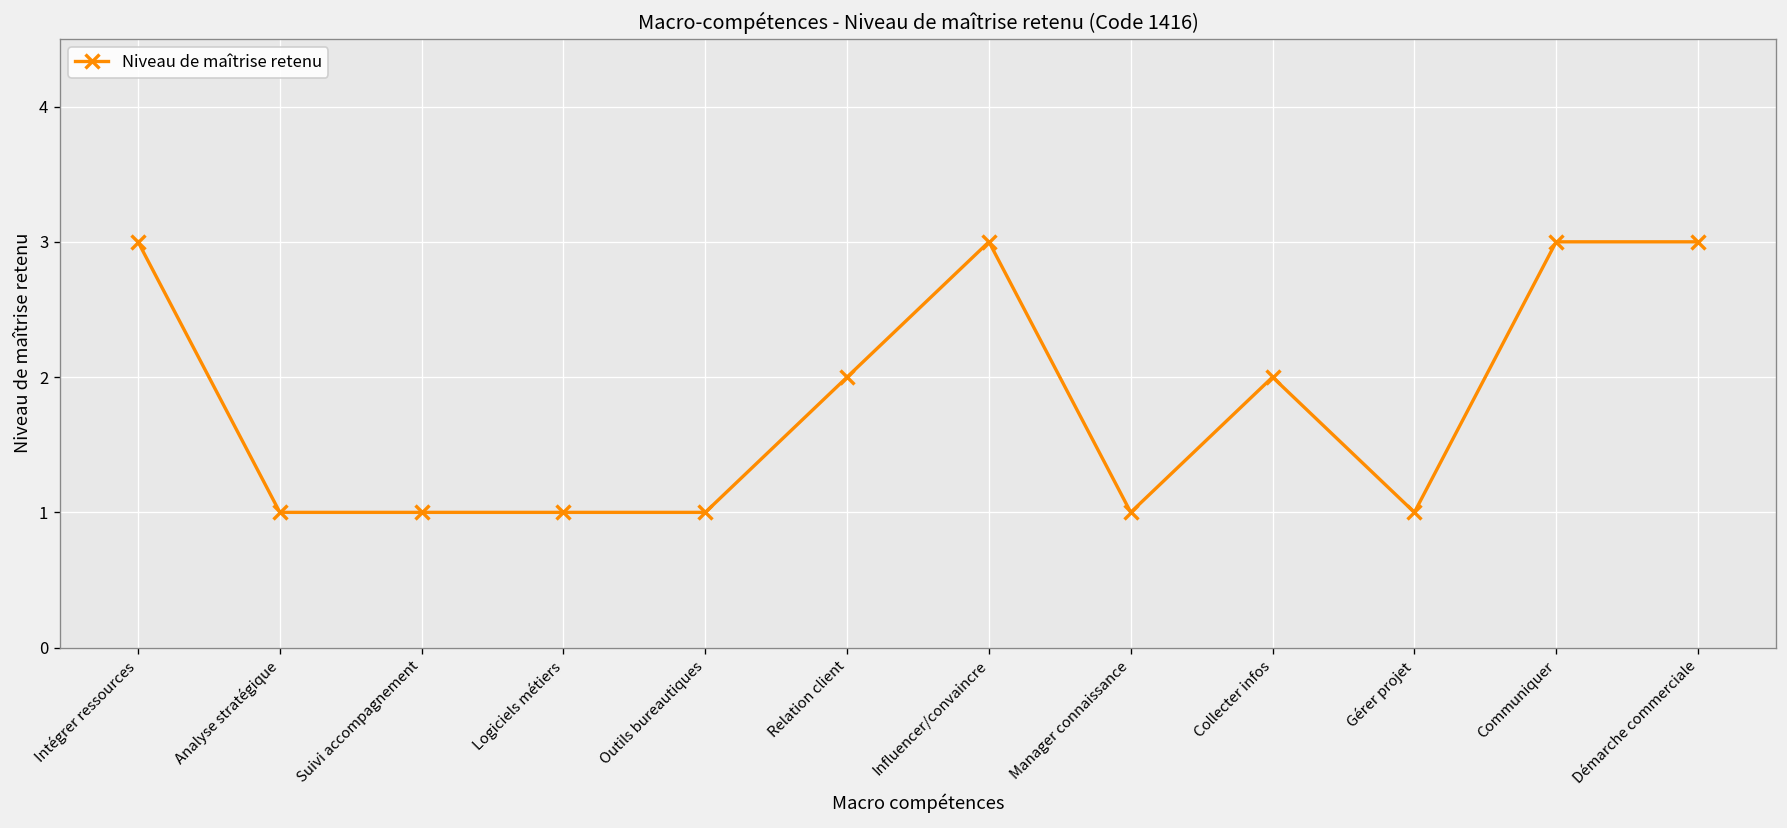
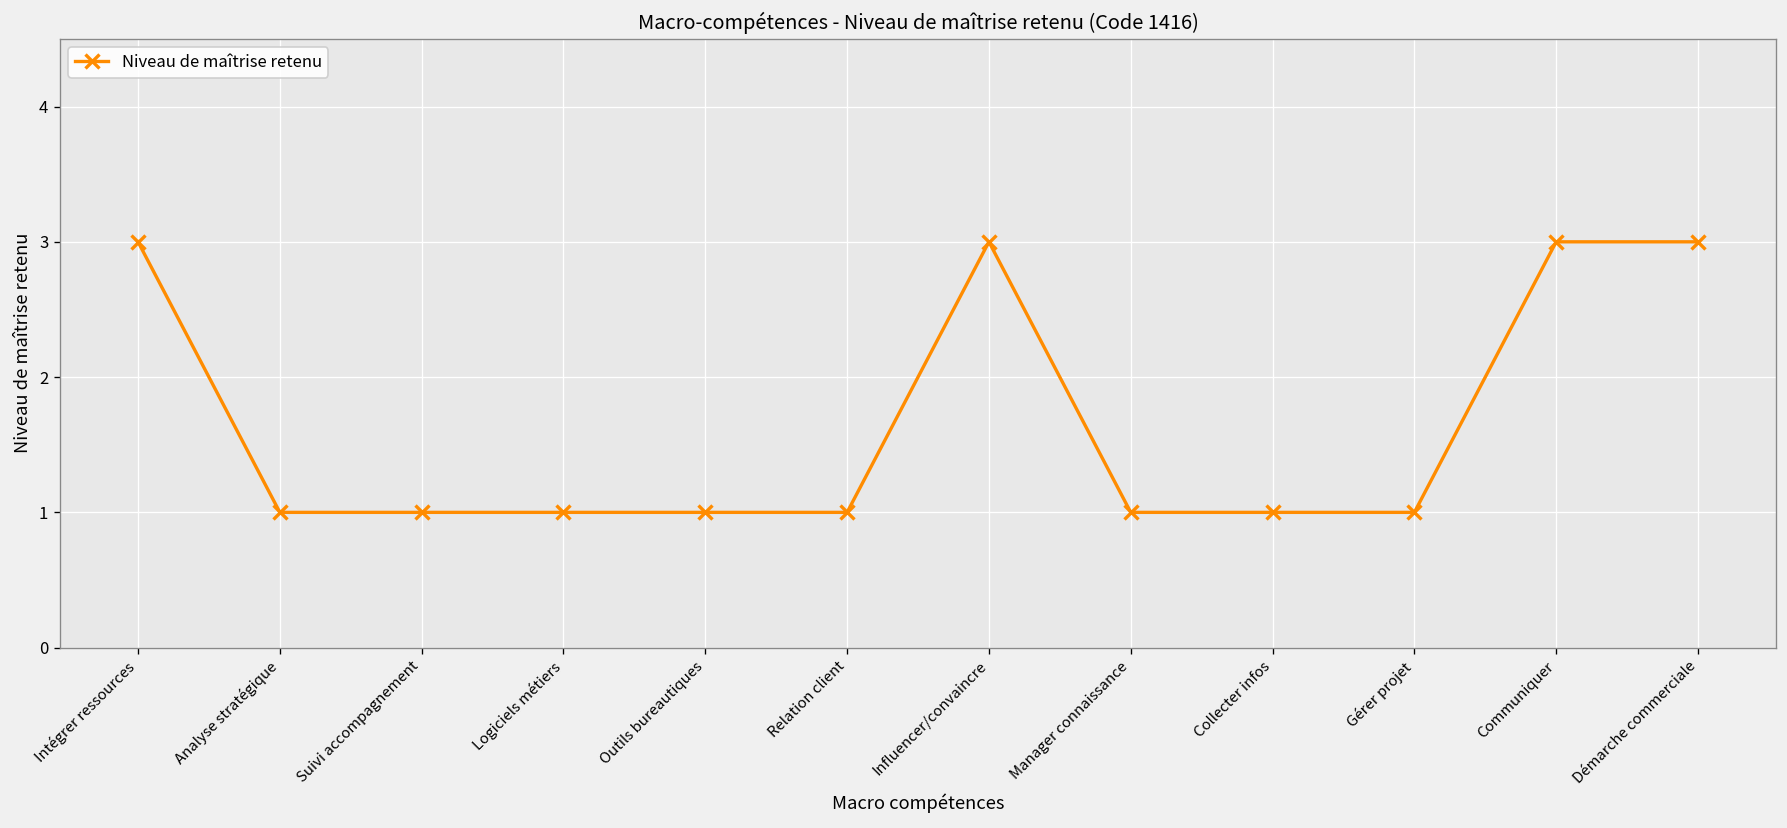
Relation client: 2 -> 1
Collecter infos: 2 -> 1
